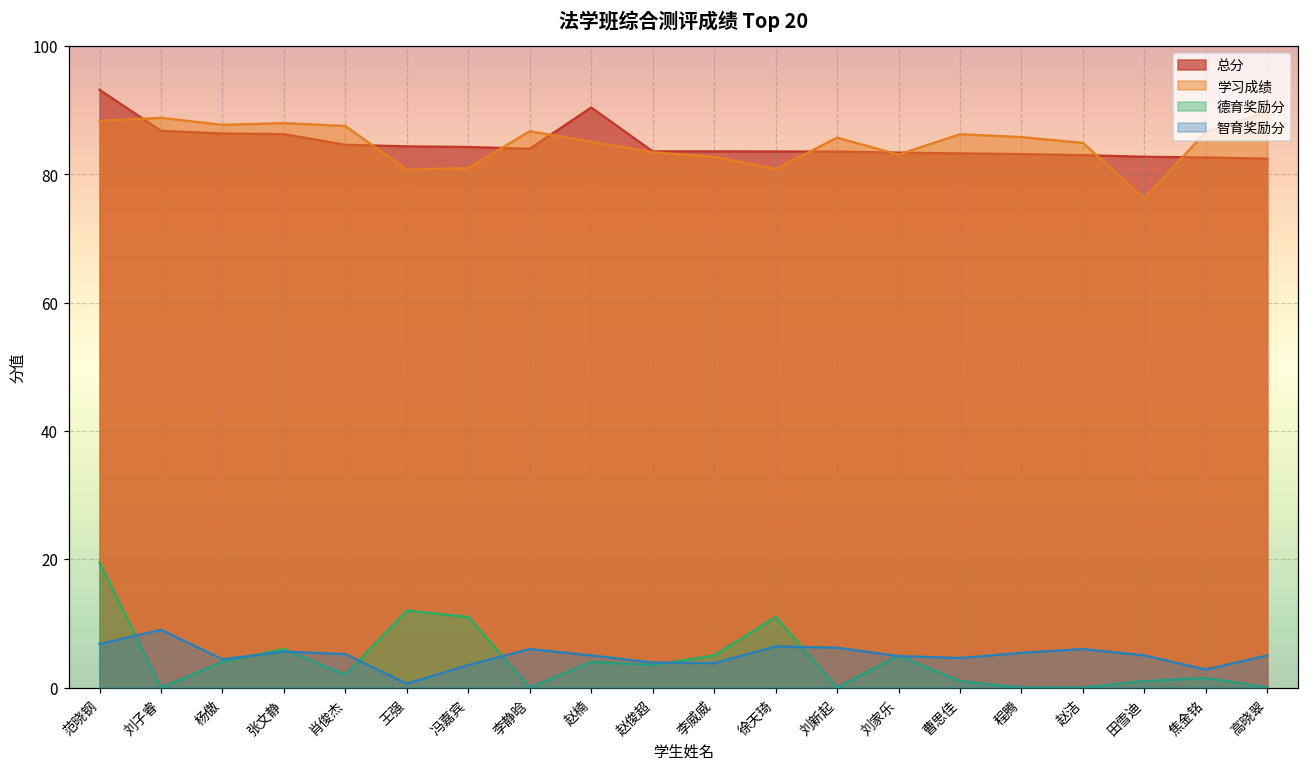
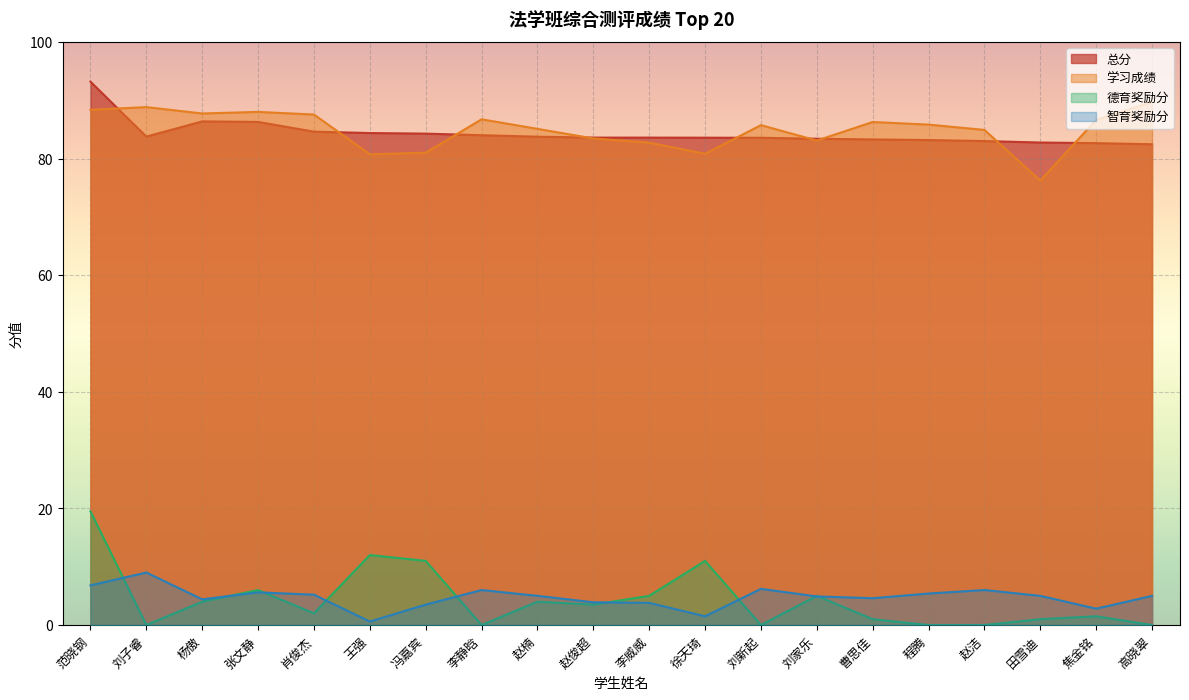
总分, 刘子睿: 87 -> 84
总分, 赵楠: 90 -> 84
智育奖励分, 徐天琦: 6 -> 2
